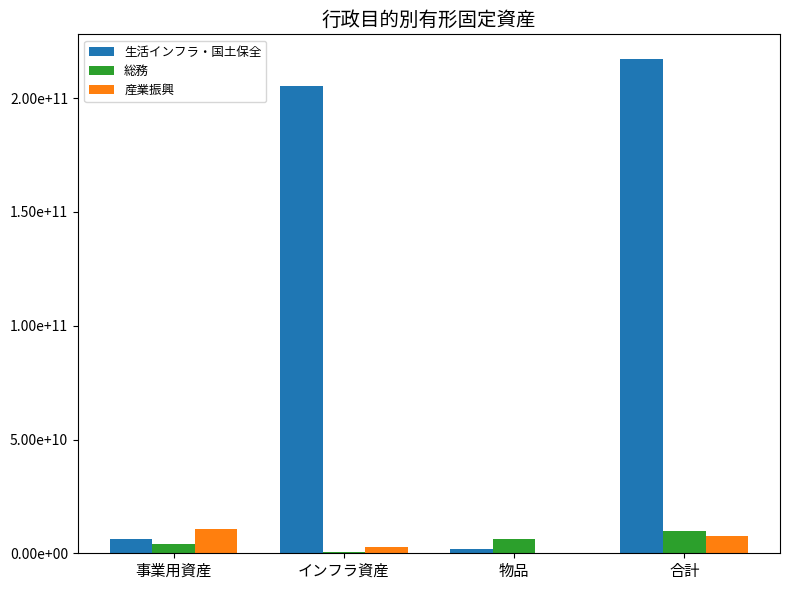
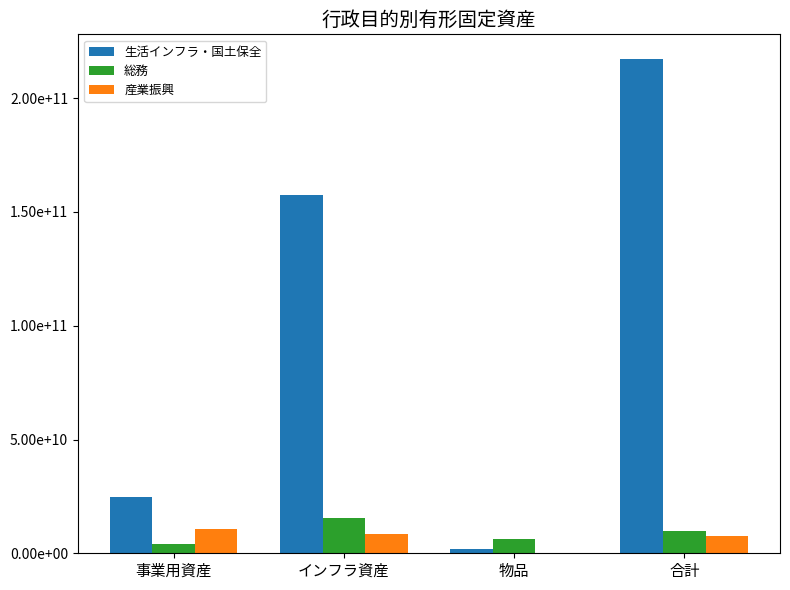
生活インフラ・国土保全, 事業用資産: 6000000000 -> 25000000000
生活インフラ・国土保全, インフラ資産: 205000000000 -> 157000000000
総務, インフラ資産: 1000000000 -> 16000000000
産業振興, インフラ資産: 3000000000 -> 9000000000
